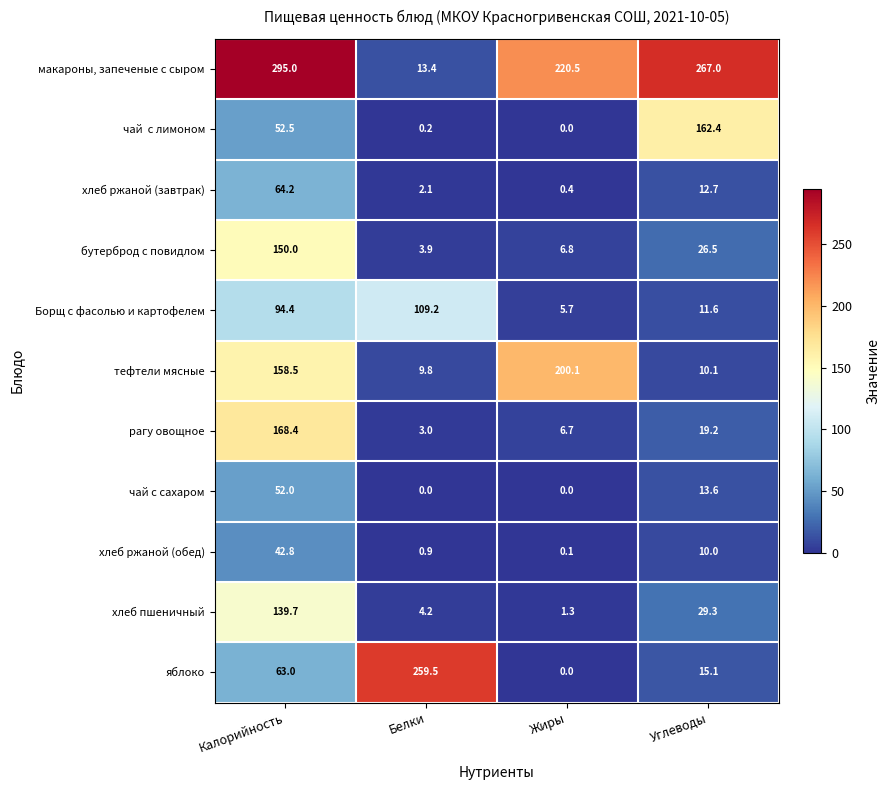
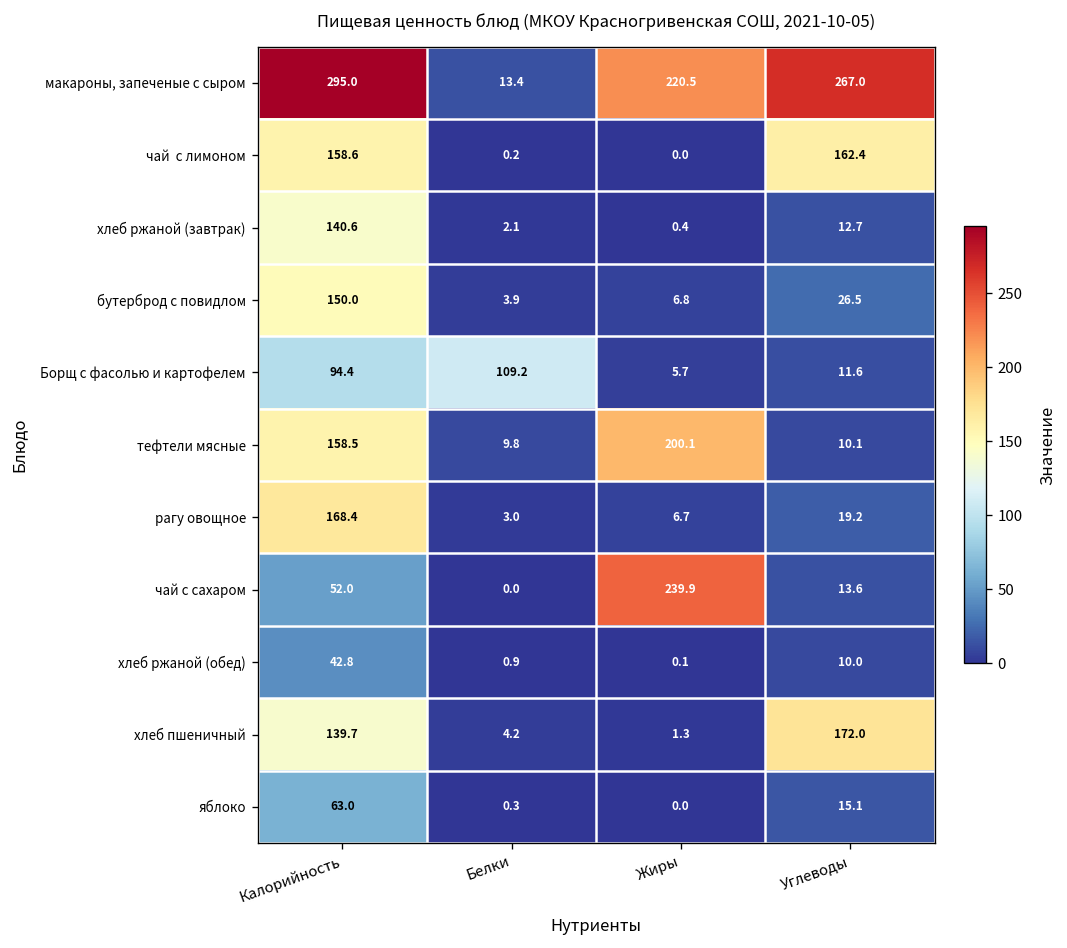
чай с лимоном, Калорийность: 52.5 -> 158.6
хлеб ржаной (завтрак), Калорийность: 64.2 -> 140.6
чай с сахаром, Жиры: 0.0 -> 239.9
хлеб пшеничный, Углеводы: 29.3 -> 172.0
яблоко, Белки: 259.5 -> 0.3
